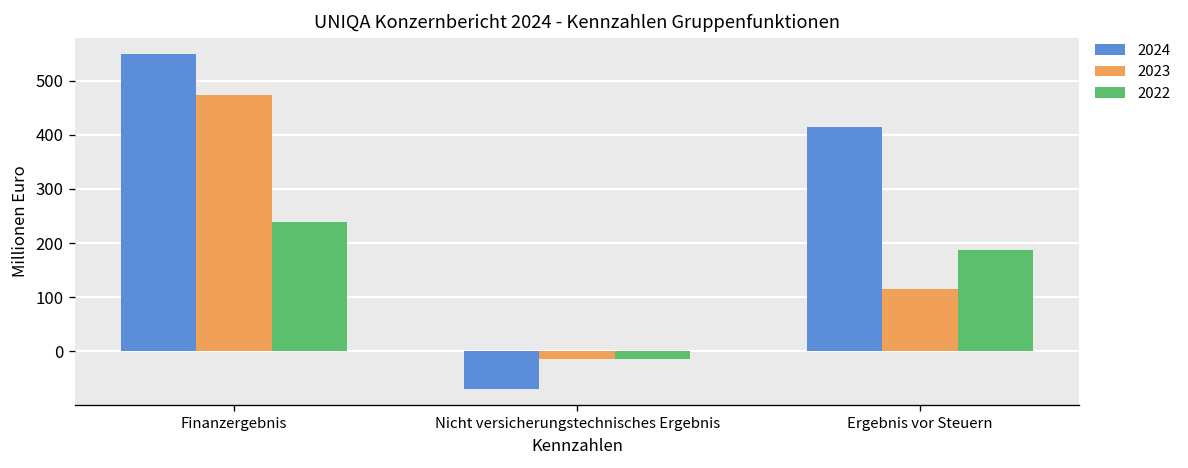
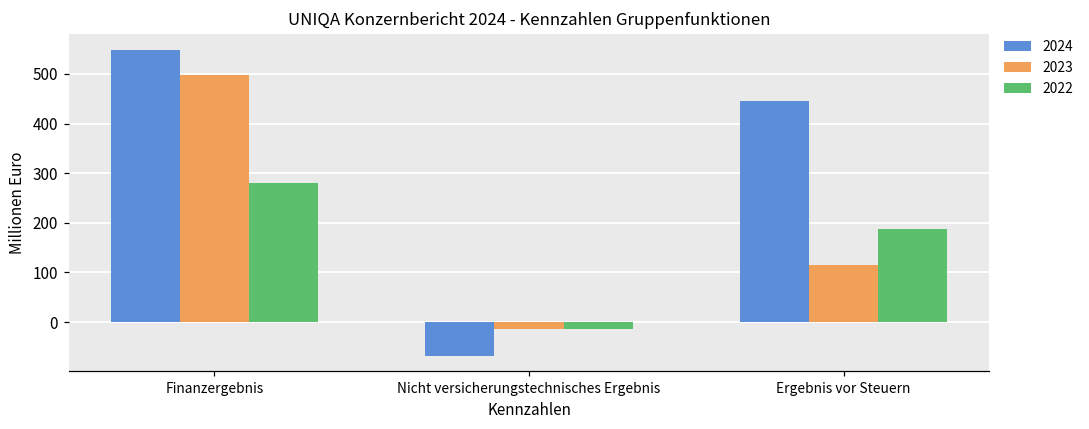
2023, Finanzergebnis: 470 -> 500
2022, Finanzergebnis: 240 -> 280
2024, Ergebnis vor Steuern: 410 -> 450
